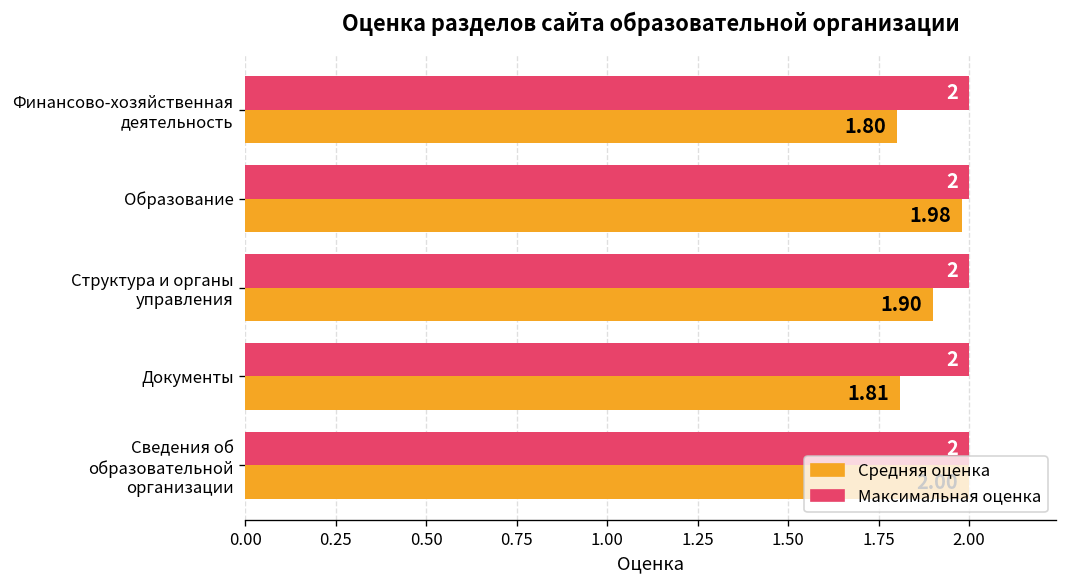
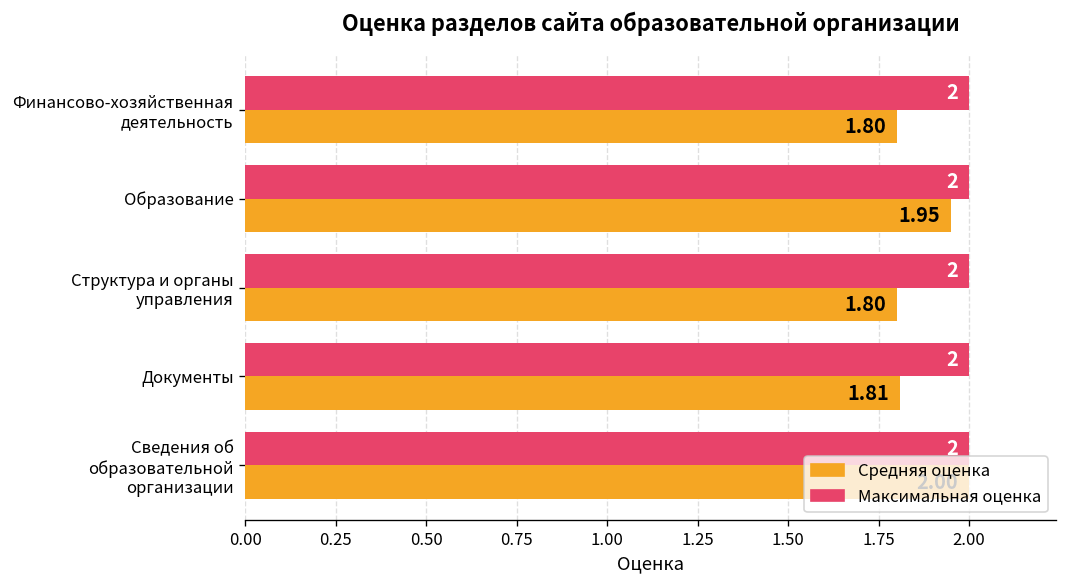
Средняя оценка, Образование: 1.98 -> 1.95
Средняя оценка, Структура и органы управления: 1.90 -> 1.80
